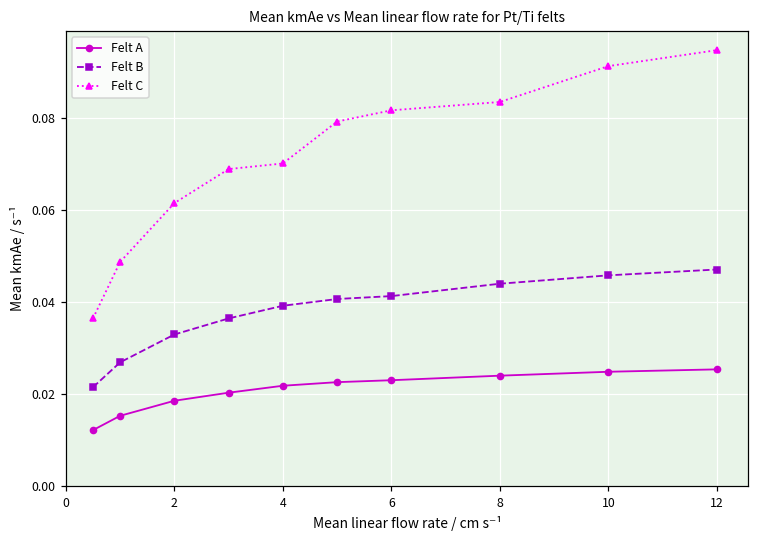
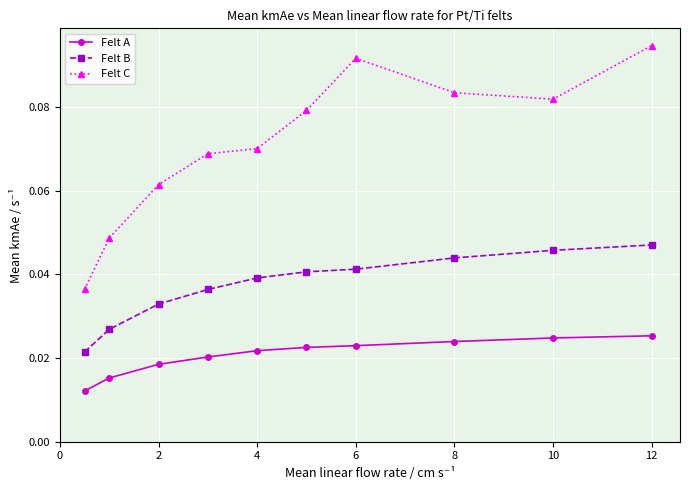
Felt C, 6: 0.082 -> 0.092
Felt C, 10: 0.091 -> 0.082
